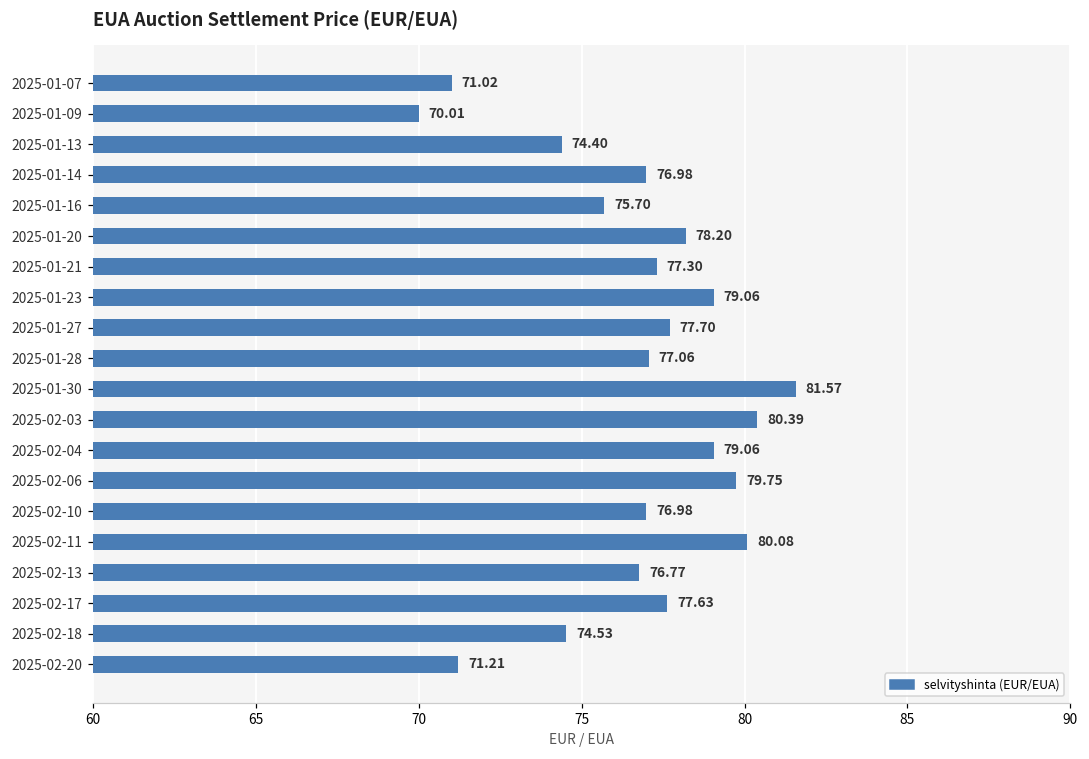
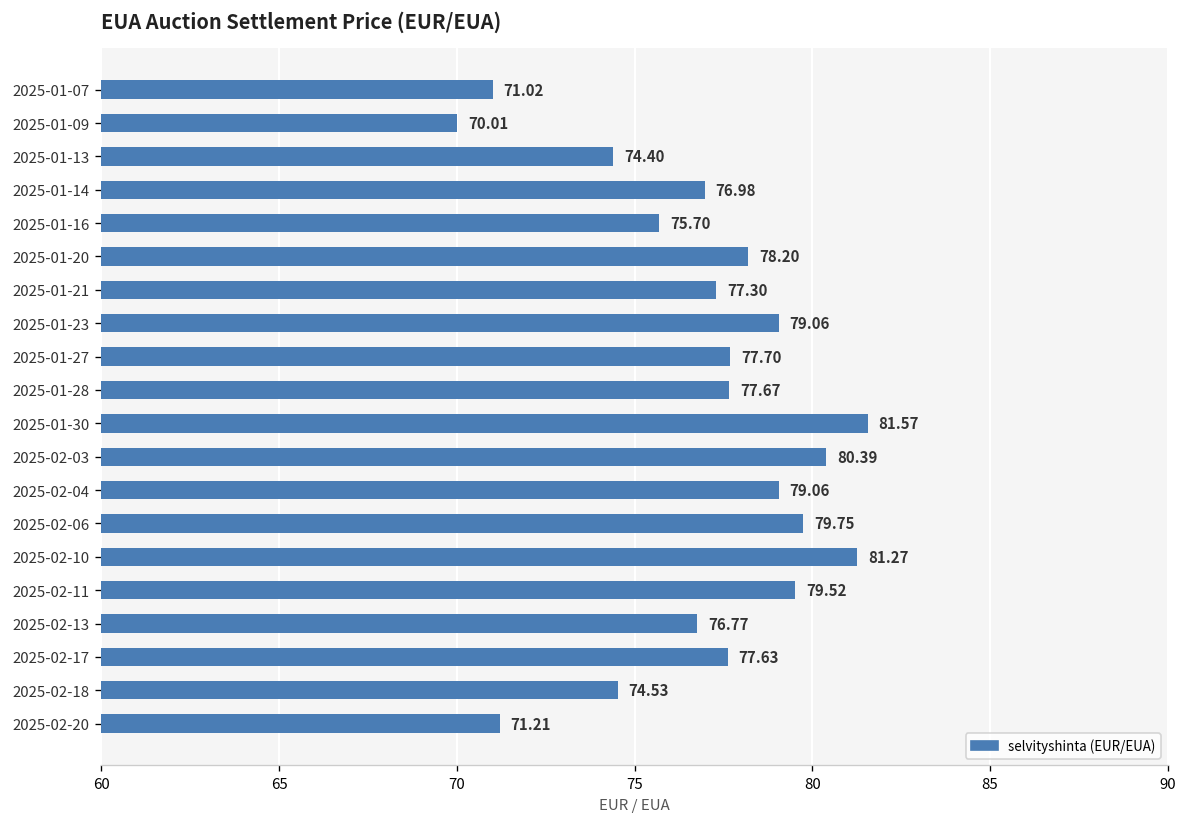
2025-01-28: 77.06 -> 77.67
2025-02-10: 76.98 -> 81.27
2025-02-11: 80.08 -> 79.52
